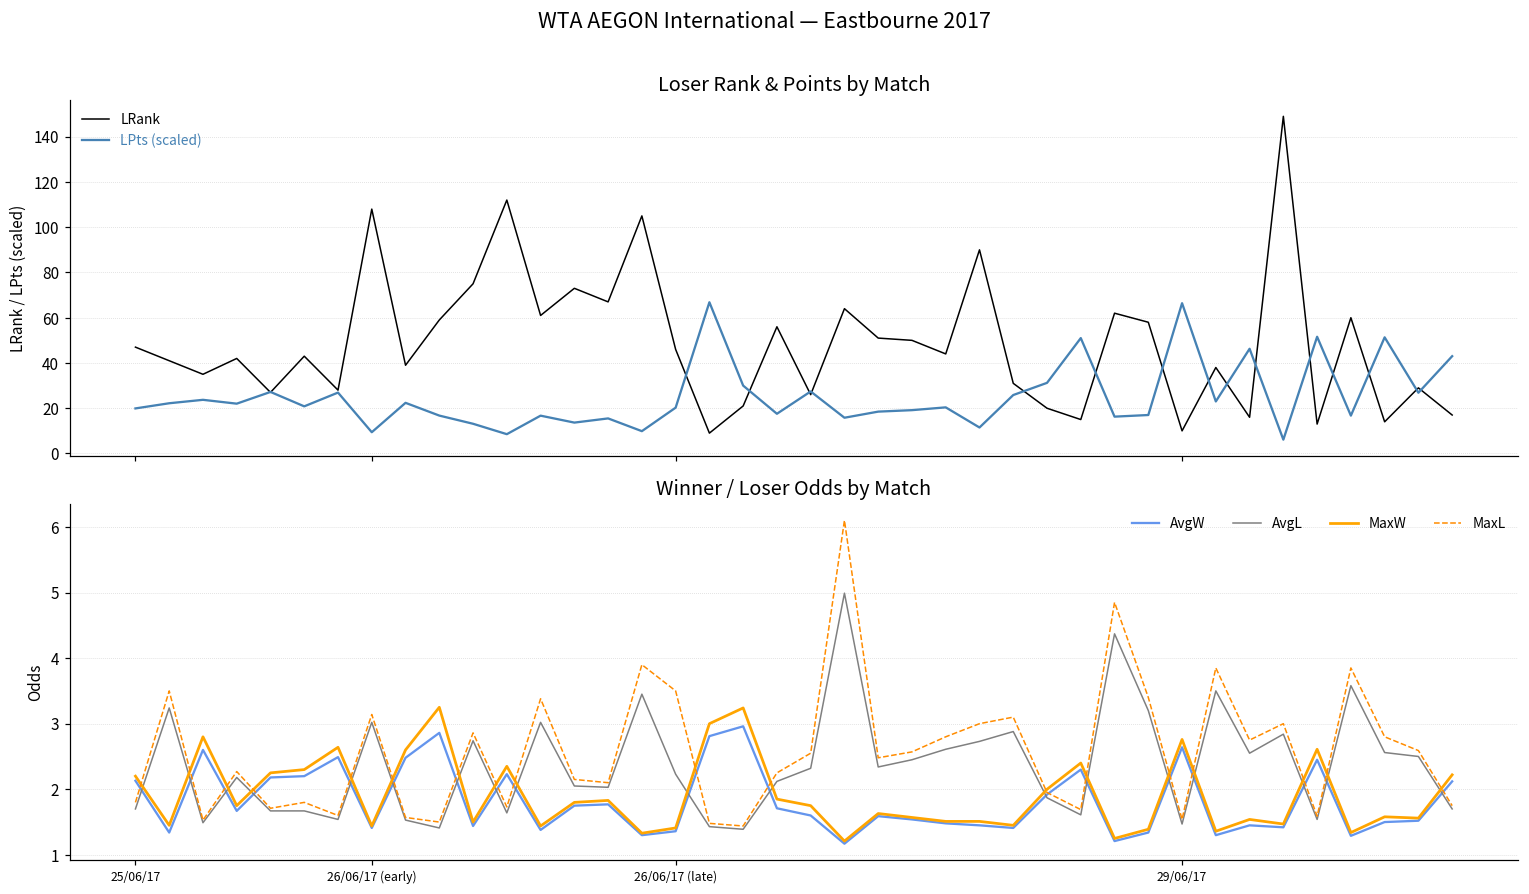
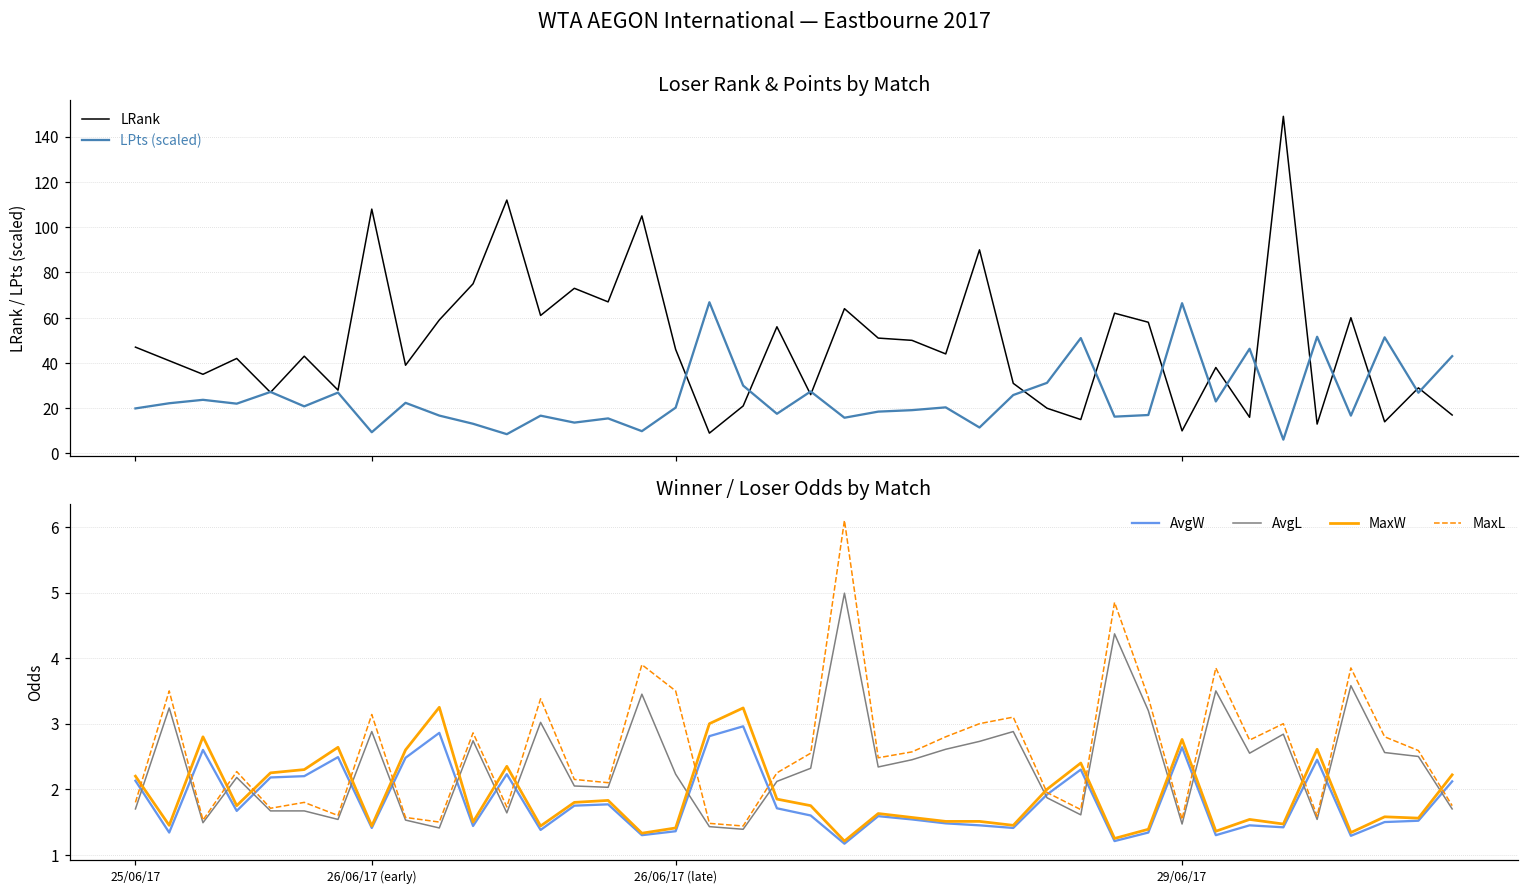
Winner / Loser Odds by Match, AvgL, 26/06/17 (early): 3.0 -> 2.9
